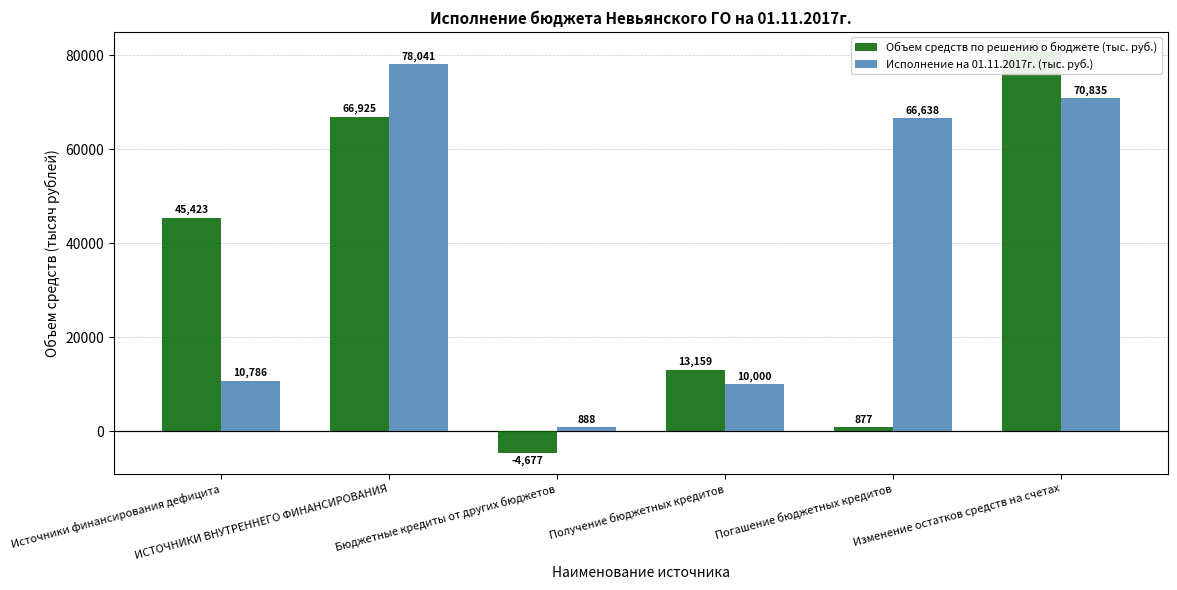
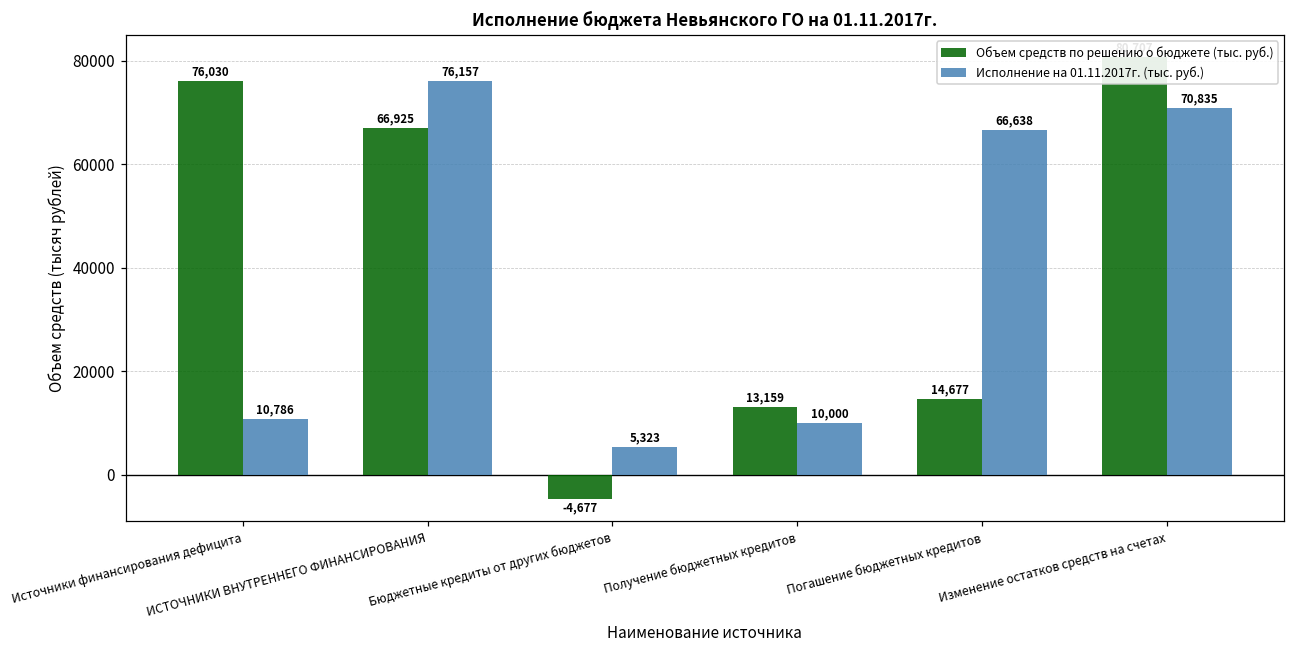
Объем средств по решению о бюджете (тыс. руб.), Источники финансирования дефицита: 45,423 -> 76,030
Исполнение на 01.11.2017г. (тыс. руб.), ИСТОЧНИКИ ВНУТРЕННЕГО ФИНАНСИРОВАНИЯ: 78,041 -> 76,157
Исполнение на 01.11.2017г. (тыс. руб.), Бюджетные кредиты от других бюджетов: 888 -> 5,323
Объем средств по решению о бюджете (тыс. руб.), Погашение бюджетных кредитов: 877 -> 14,677
